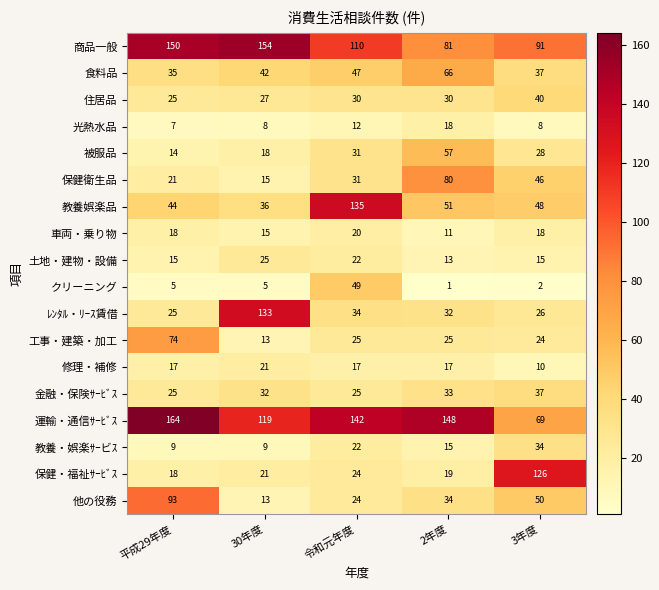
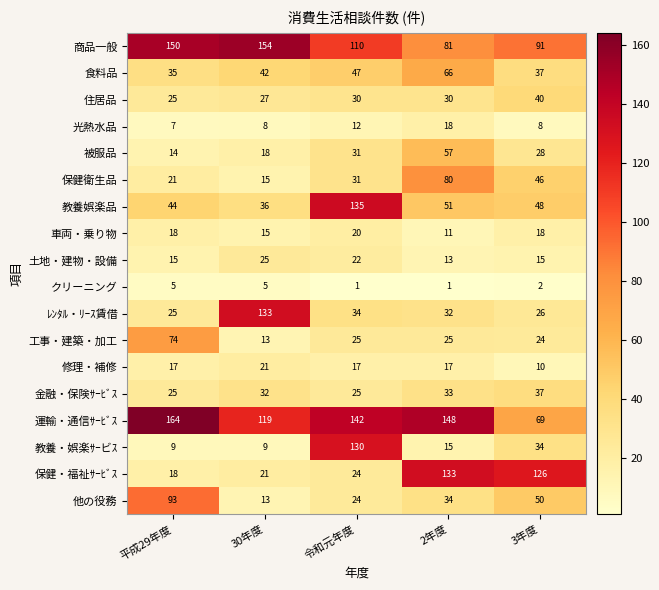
クリーニング, 令和元年度: 49 -> 1
教養・娯楽ｻｰビｽ, 令和元年度: 22 -> 130
保健・福祉ｻｰﾋﾞｽ, 2年度: 19 -> 133
